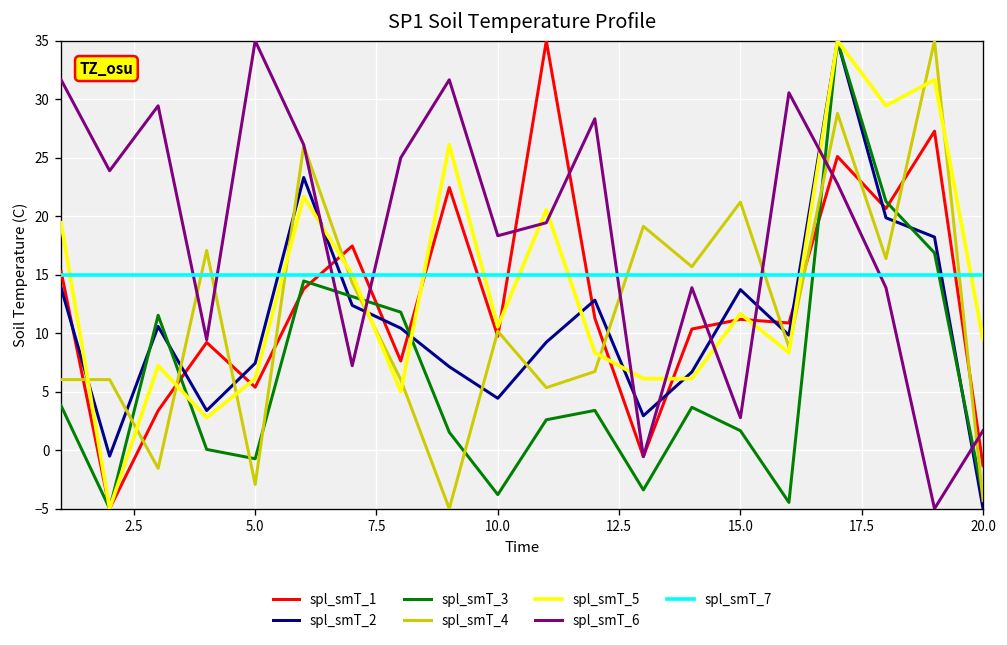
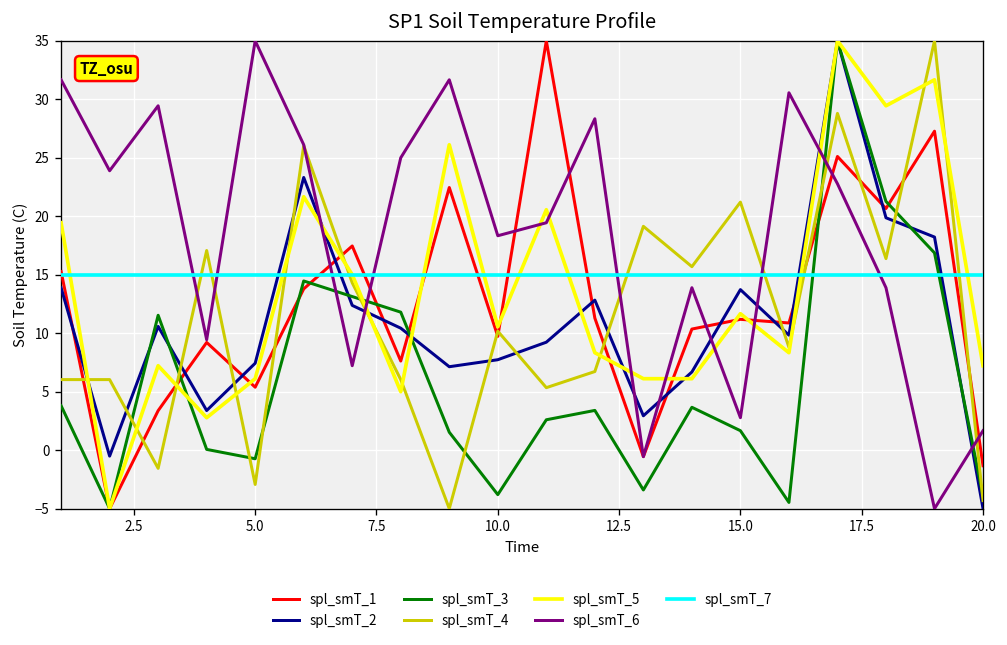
spl_smT_2, 10.0: 4 -> 8
spl_smT_5, 20.0: 9 -> 7
